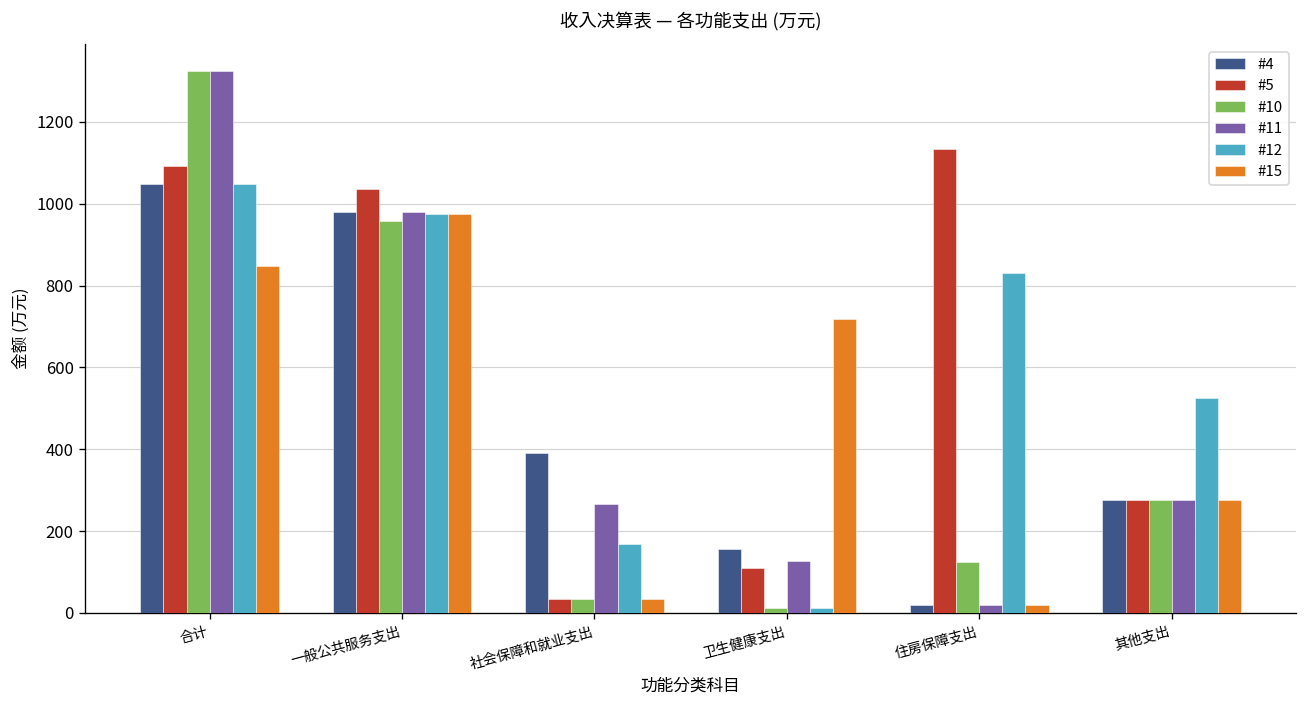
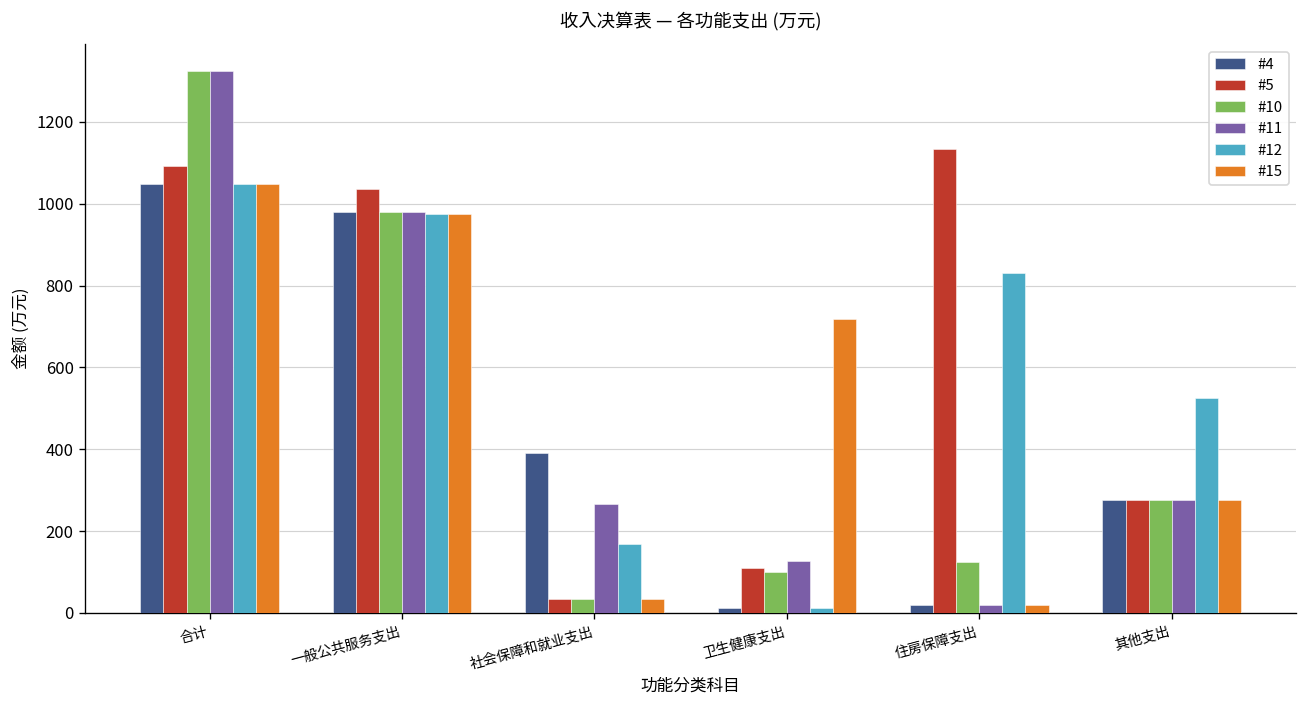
#15, 合计: 850 -> 1050
#10, 一般公共服务支出: 960 -> 980
#4, 卫生健康支出: 160 -> 10
#10, 卫生健康支出: 10 -> 100
